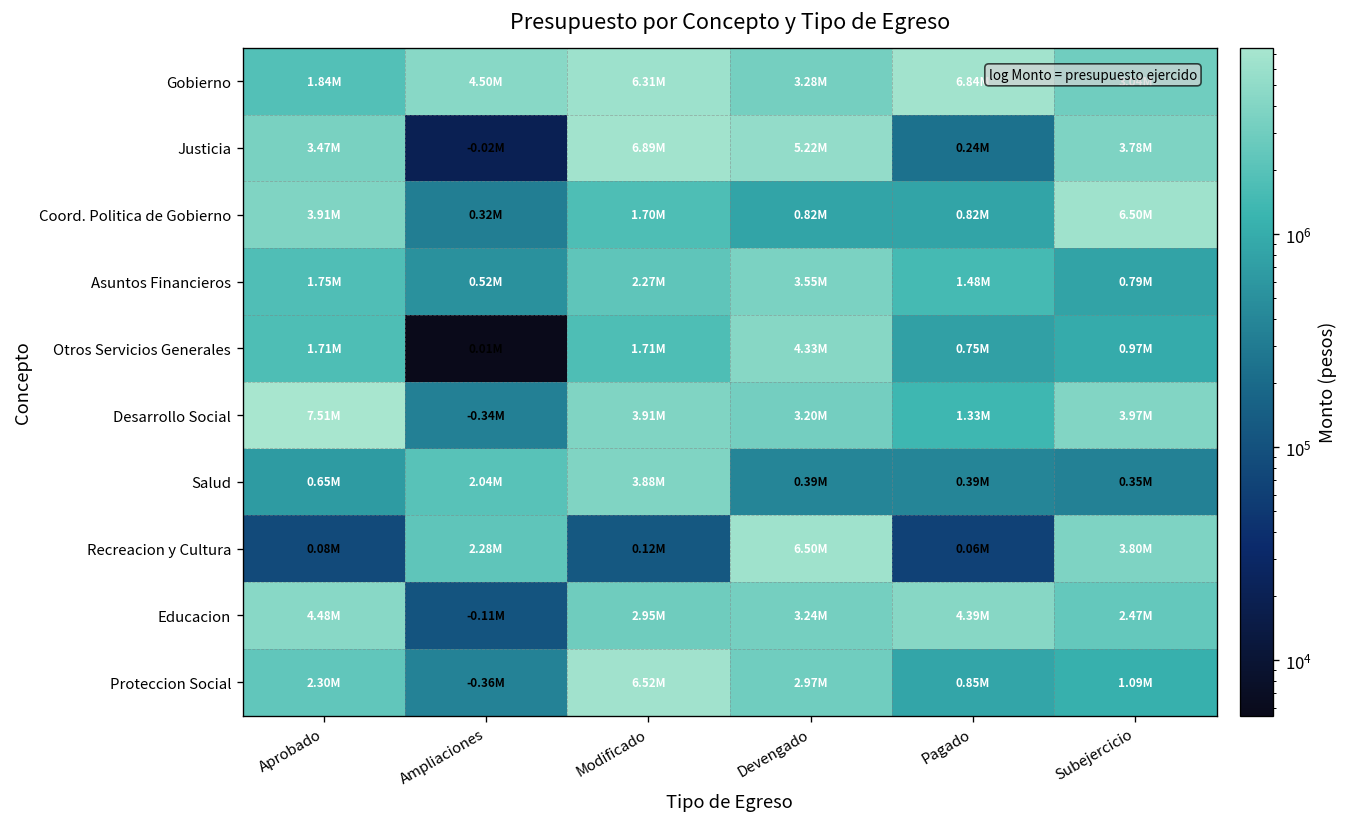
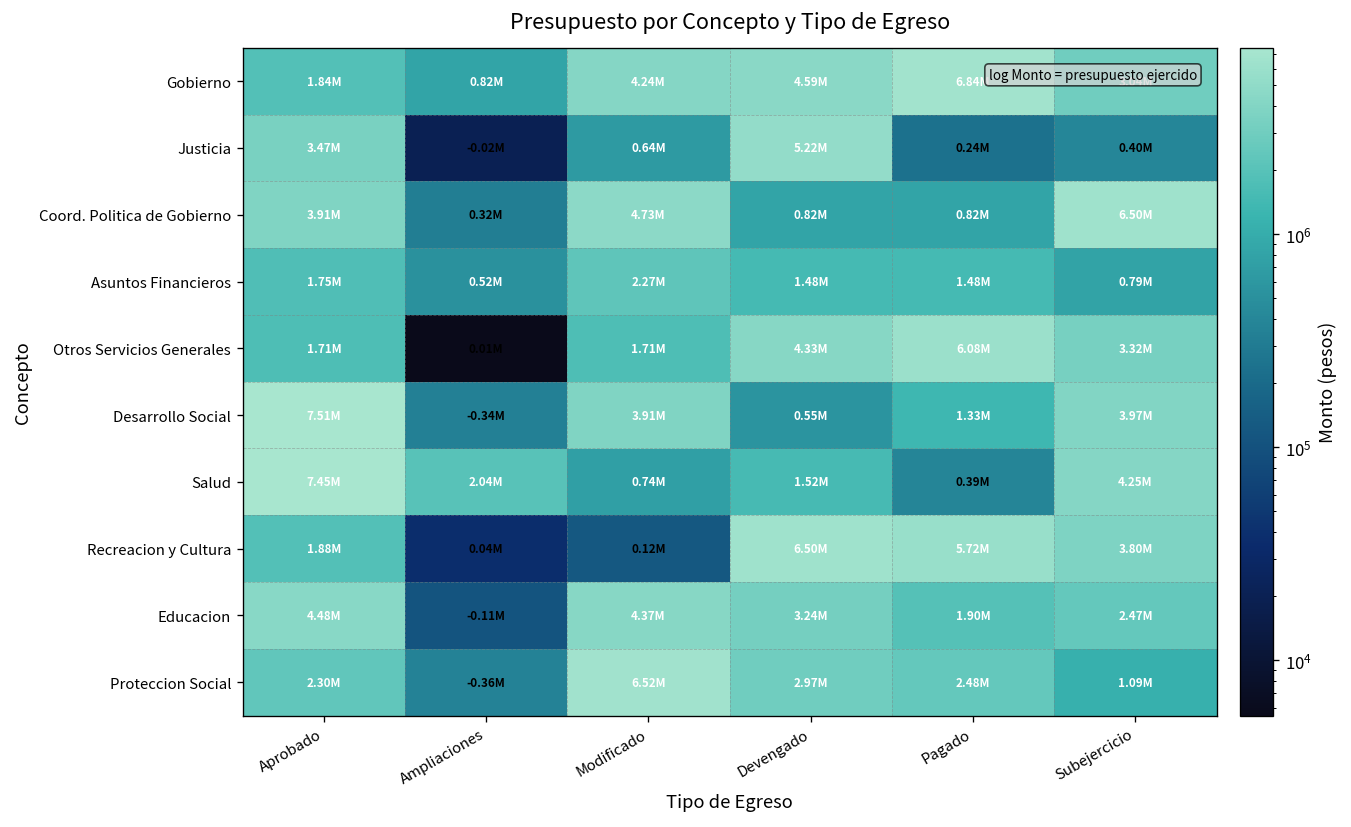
Gobierno, Ampliaciones: 4.50M -> 0.82M
Gobierno, Modificado: 6.31M -> 4.24M
Gobierno, Devengado: 3.28M -> 4.59M
Justicia, Modificado: 6.89M -> 0.64M
Justicia, Subejercicio: 3.78M -> 0.40M
Coord. Politica de Gobierno, Modificado: 1.70M -> 4.73M
Asuntos Financieros, Devengado: 3.55M -> 1.48M
Otros Servicios Generales, Pagado: 0.75M -> 6.08M
Otros Servicios Generales, Subejercicio: 0.97M -> 3.32M
Desarrollo Social, Devengado: 3.20M -> 0.55M
Salud, Aprobado: 0.65M -> 7.45M
Salud, Modificado: 3.88M -> 0.74M
Salud, Devengado: 0.39M -> 1.52M
Salud, Subejercicio: 0.35M -> 4.25M
Recreacion y Cultura, Aprobado: 0.08M -> 1.88M
Recreacion y Cultura, Ampliaciones: 2.28M -> 0.04M
Recreacion y Cultura, Pagado: 0.06M -> 5.72M
Educacion, Modificado: 2.95M -> 4.37M
Educacion, Pagado: 4.39M -> 1.90M
Proteccion Social, Pagado: 0.85M -> 2.48M
